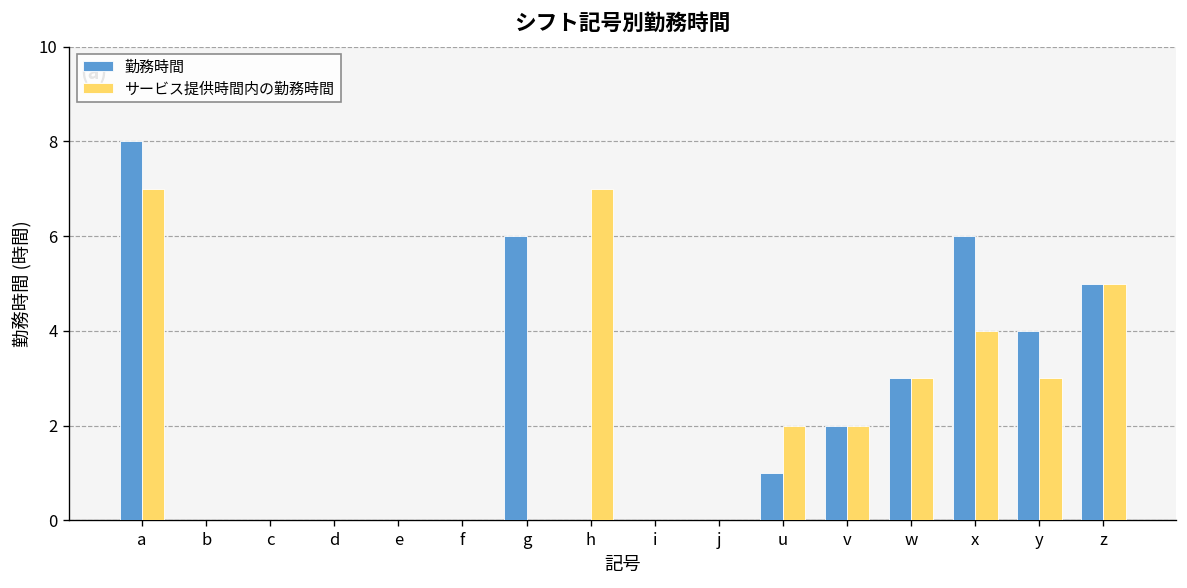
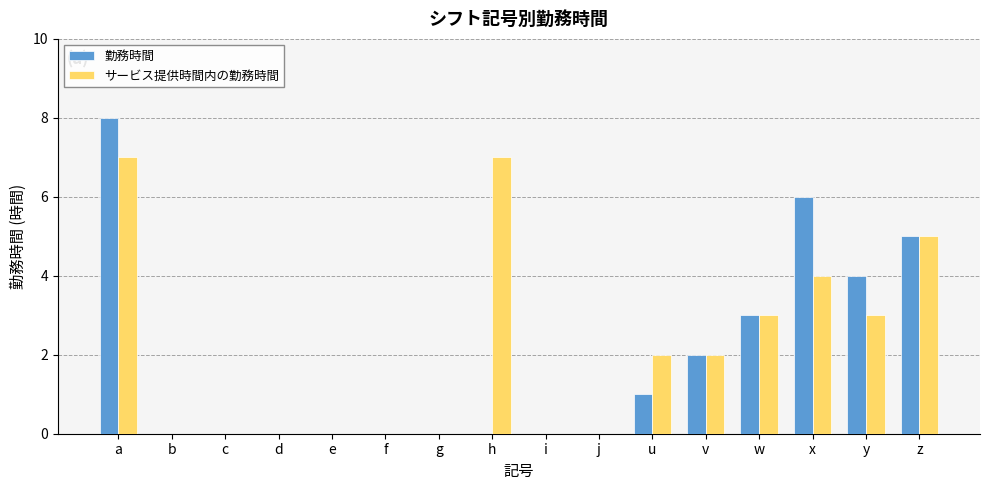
勤務時間, g: 6 -> 0
